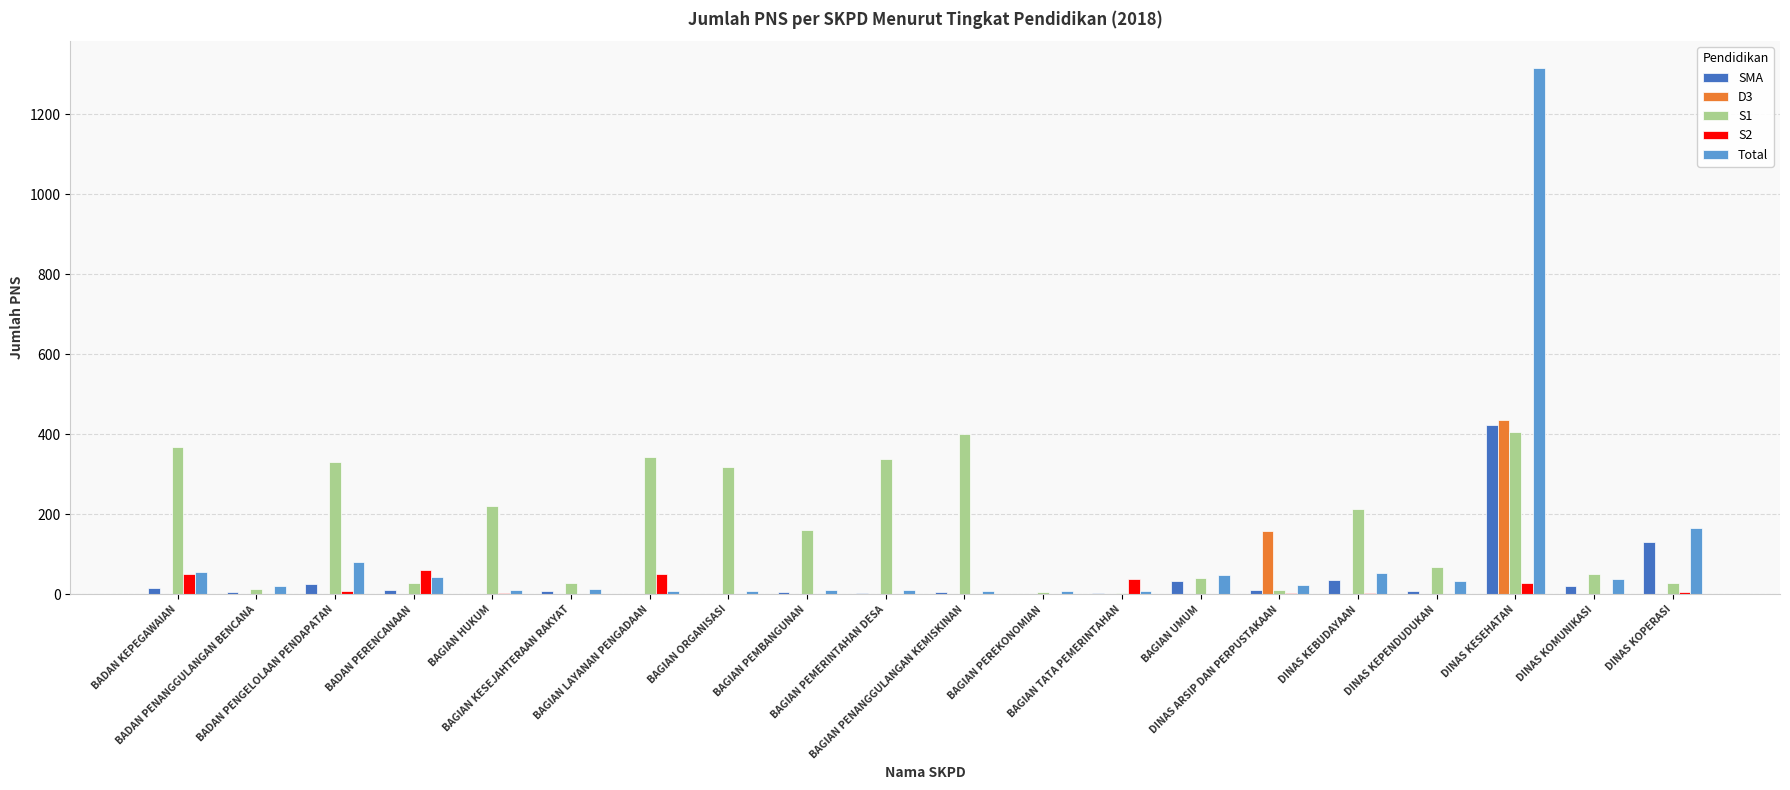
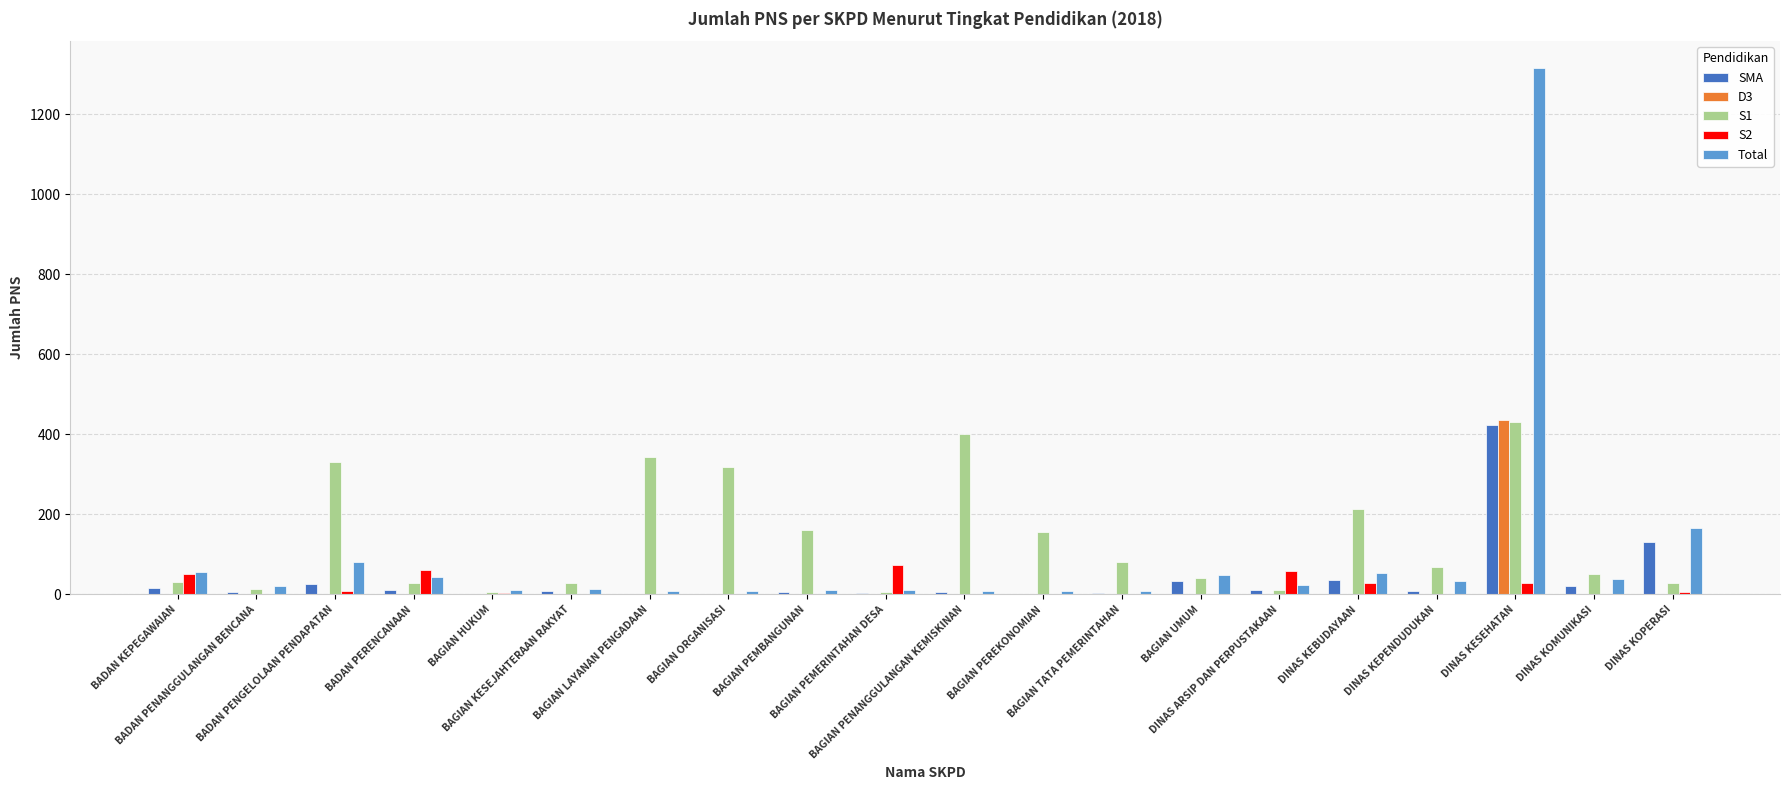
S1, BADAN KEPEGAWAIAN: 370 -> 30
S1, BAGIAN HUKUM: 220 -> 10
S2, BAGIAN LAYANAN PENGADAAN: 50 -> 0
S1, BAGIAN PEMERINTAHAN DESA: 340 -> 10
S2, BAGIAN PEMERINTAHAN DESA: 0 -> 70
S1, BAGIAN PEREKONOMIAN: 10 -> 160
S1, BAGIAN TATA PEMERINTAHAN: 0 -> 80
S2, BAGIAN TATA PEMERINTAHAN: 40 -> 0
D3, DINAS ARSIP DAN PERPUSTAKAAN: 160 -> 0
S2, DINAS ARSIP DAN PERPUSTAKAAN: 0 -> 60
S2, DINAS KEBUDAYAAN: 0 -> 30
S1, DINAS KESEHATAN: 410 -> 430
